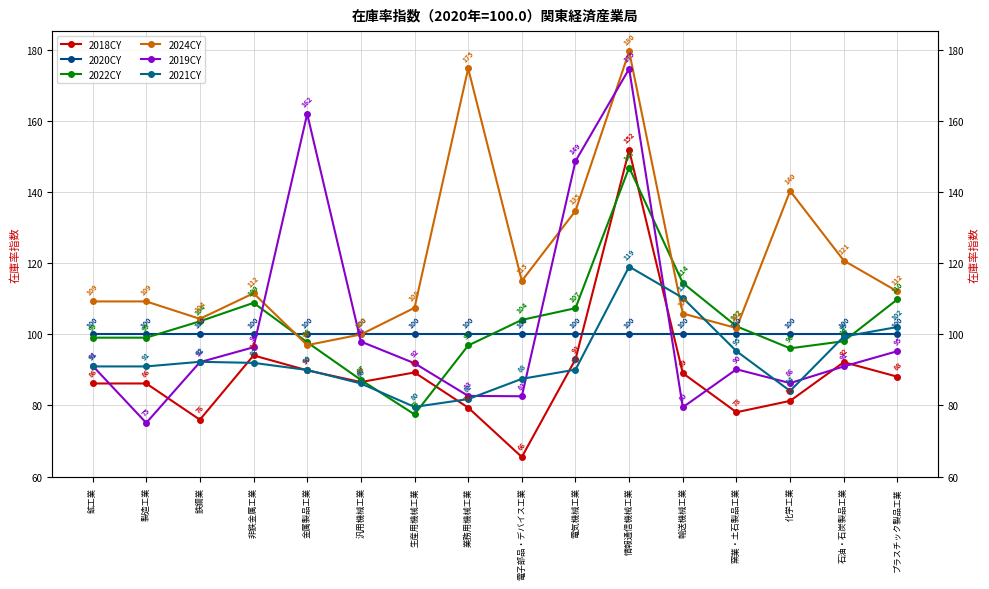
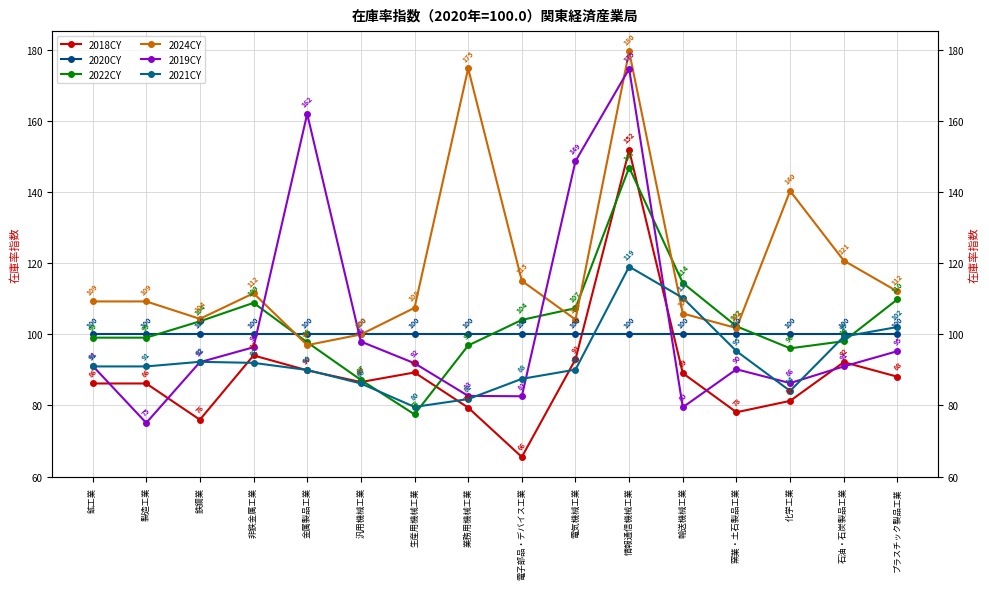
2024CY, 電気機械工業: 135 -> 104
